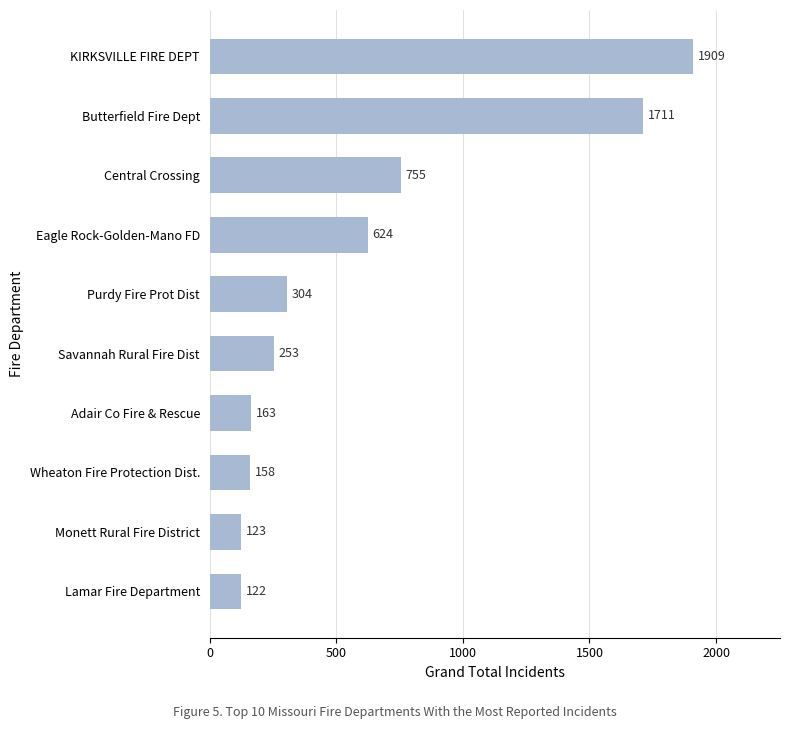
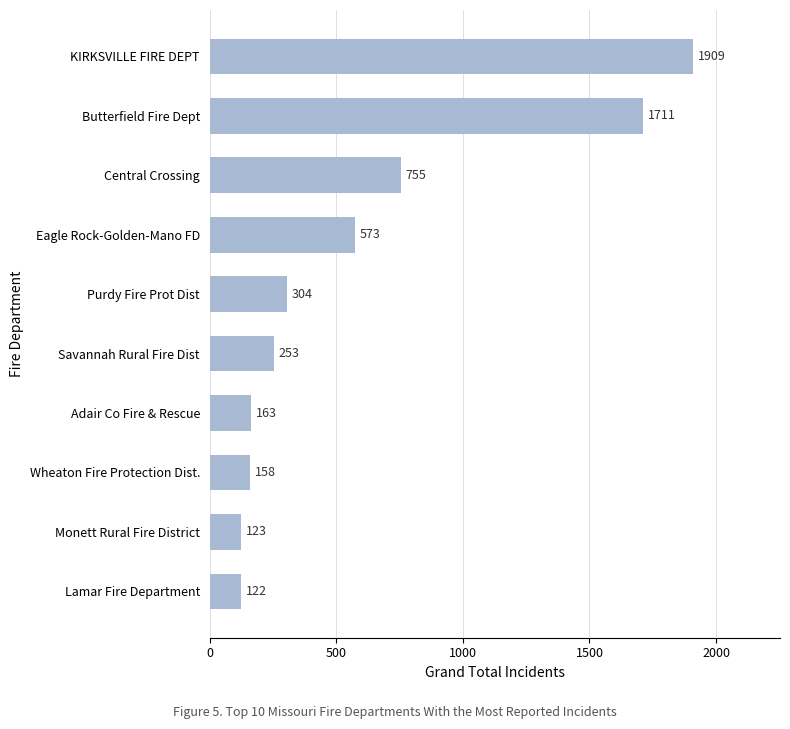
Eagle Rock-Golden-Mano FD: 624 -> 573
